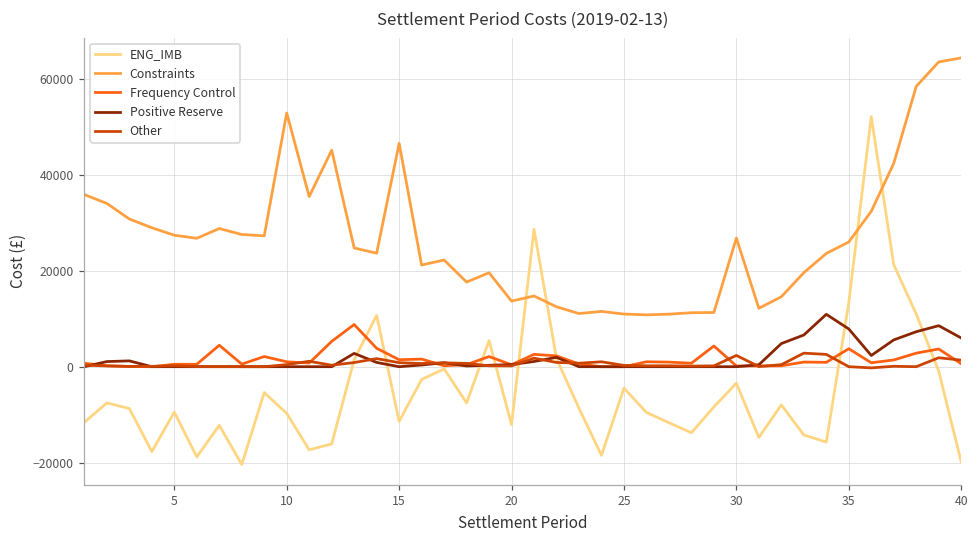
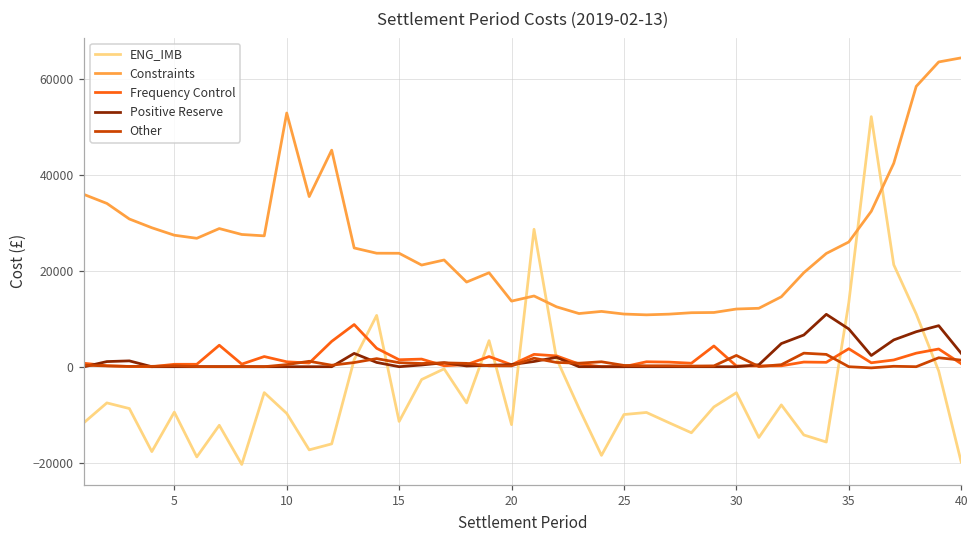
Constraints, 15: 47000 -> 24000
ENG_IMB, 25: -4000 -> -10000
ENG_IMB, 30: -3000 -> -5000
Constraints, 30: 27000 -> 12000
Positive Reserve, 40: 6000 -> 3000
